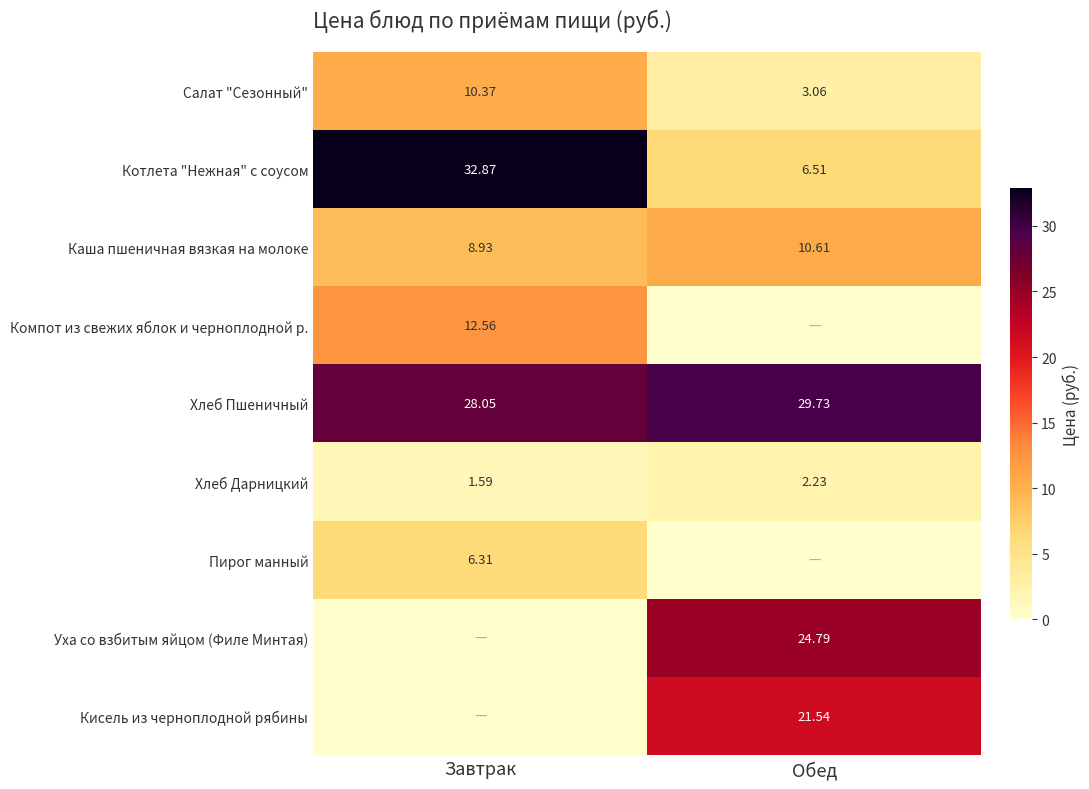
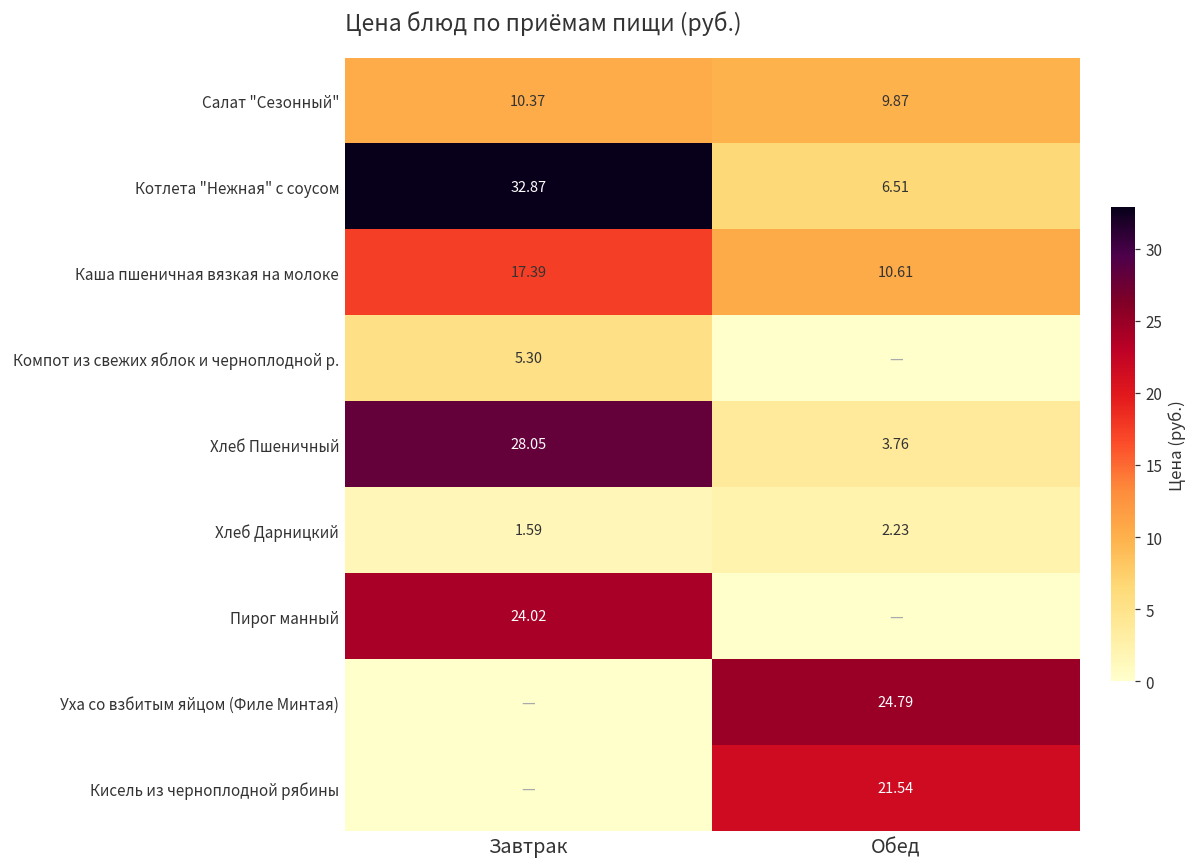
Салат "Сезонный", Обед: 3.06 -> 9.87
Каша пшеничная вязкая на молоке, Завтрак: 8.93 -> 17.39
Компот из свежих яблок и черноплодной р., Завтрак: 12.56 -> 5.30
Хлеб Пшеничный, Обед: 29.73 -> 3.76
Пирог манный, Завтрак: 6.31 -> 24.02
